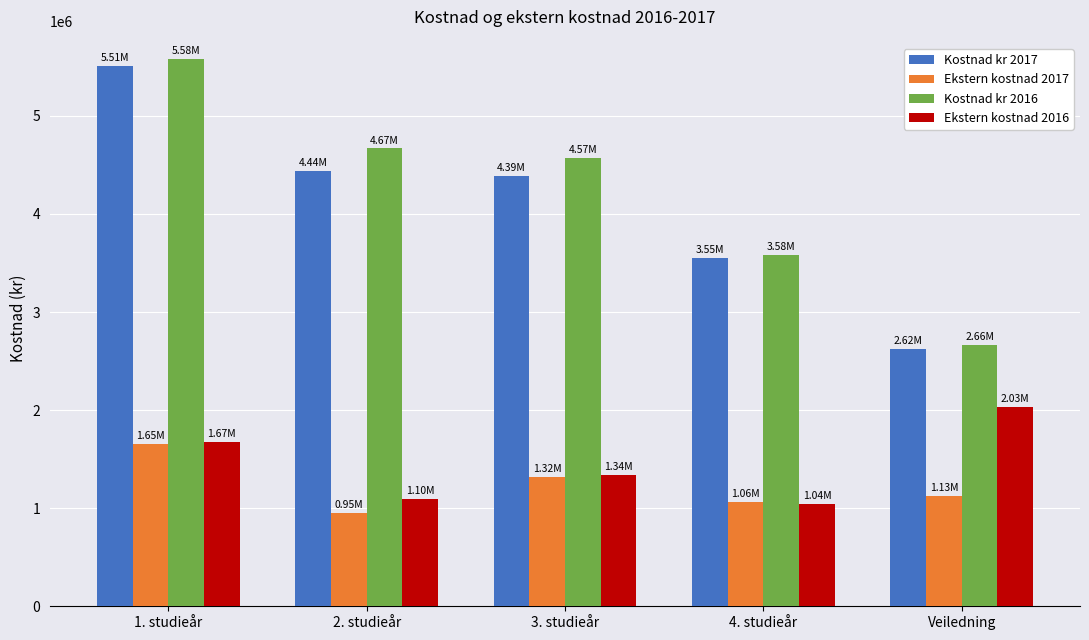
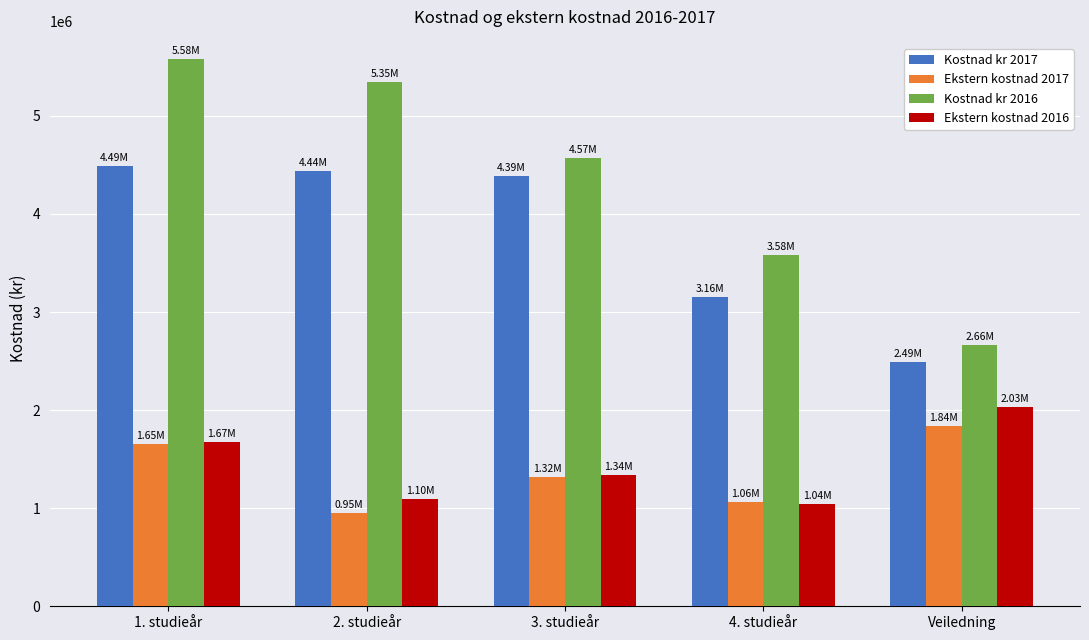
Kostnad kr 2017, 1. studieår: 5.51M -> 4.49M
Kostnad kr 2016, 2. studieår: 4.67M -> 5.35M
Kostnad kr 2017, 4. studieår: 3.55M -> 3.16M
Kostnad kr 2017, Veiledning: 2.62M -> 2.49M
Ekstern kostnad 2017, Veiledning: 1.13M -> 1.84M
